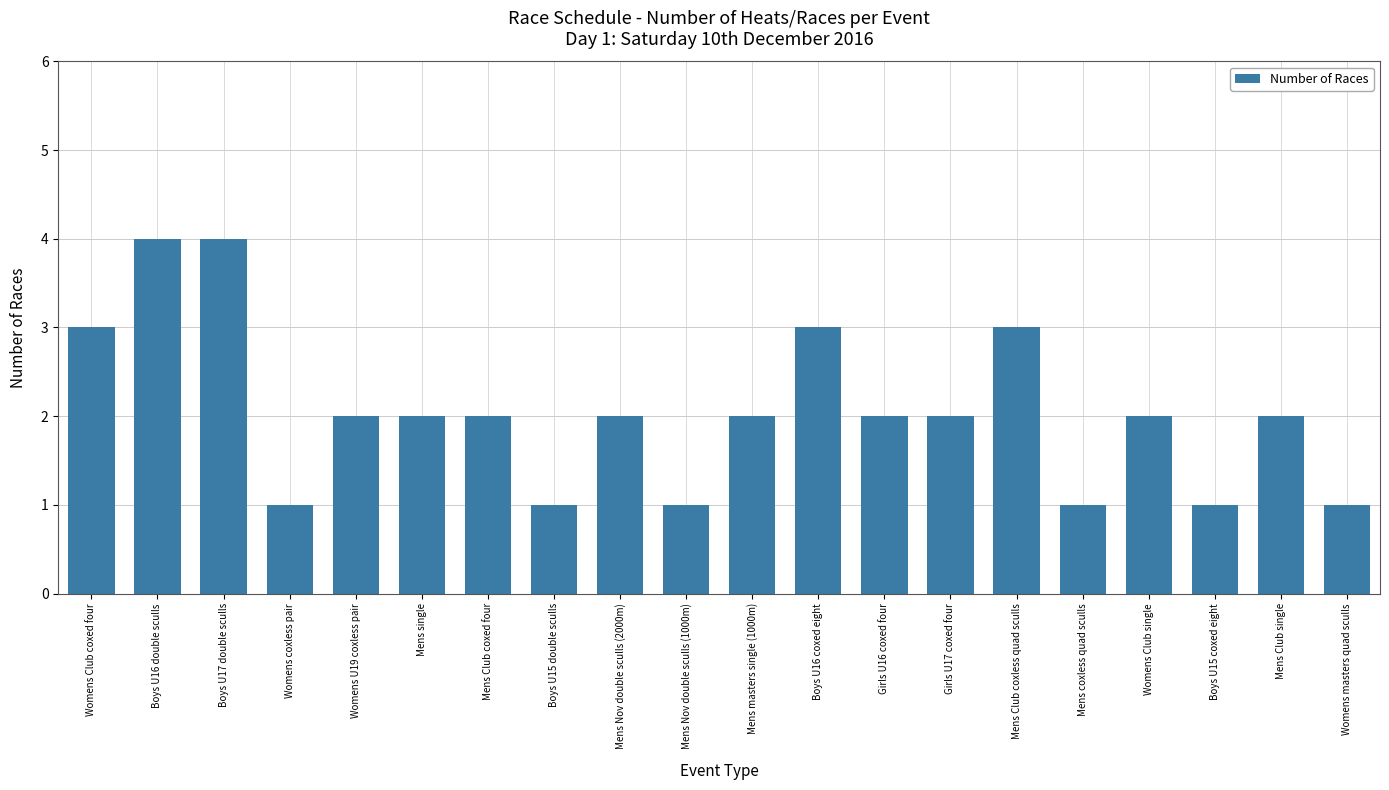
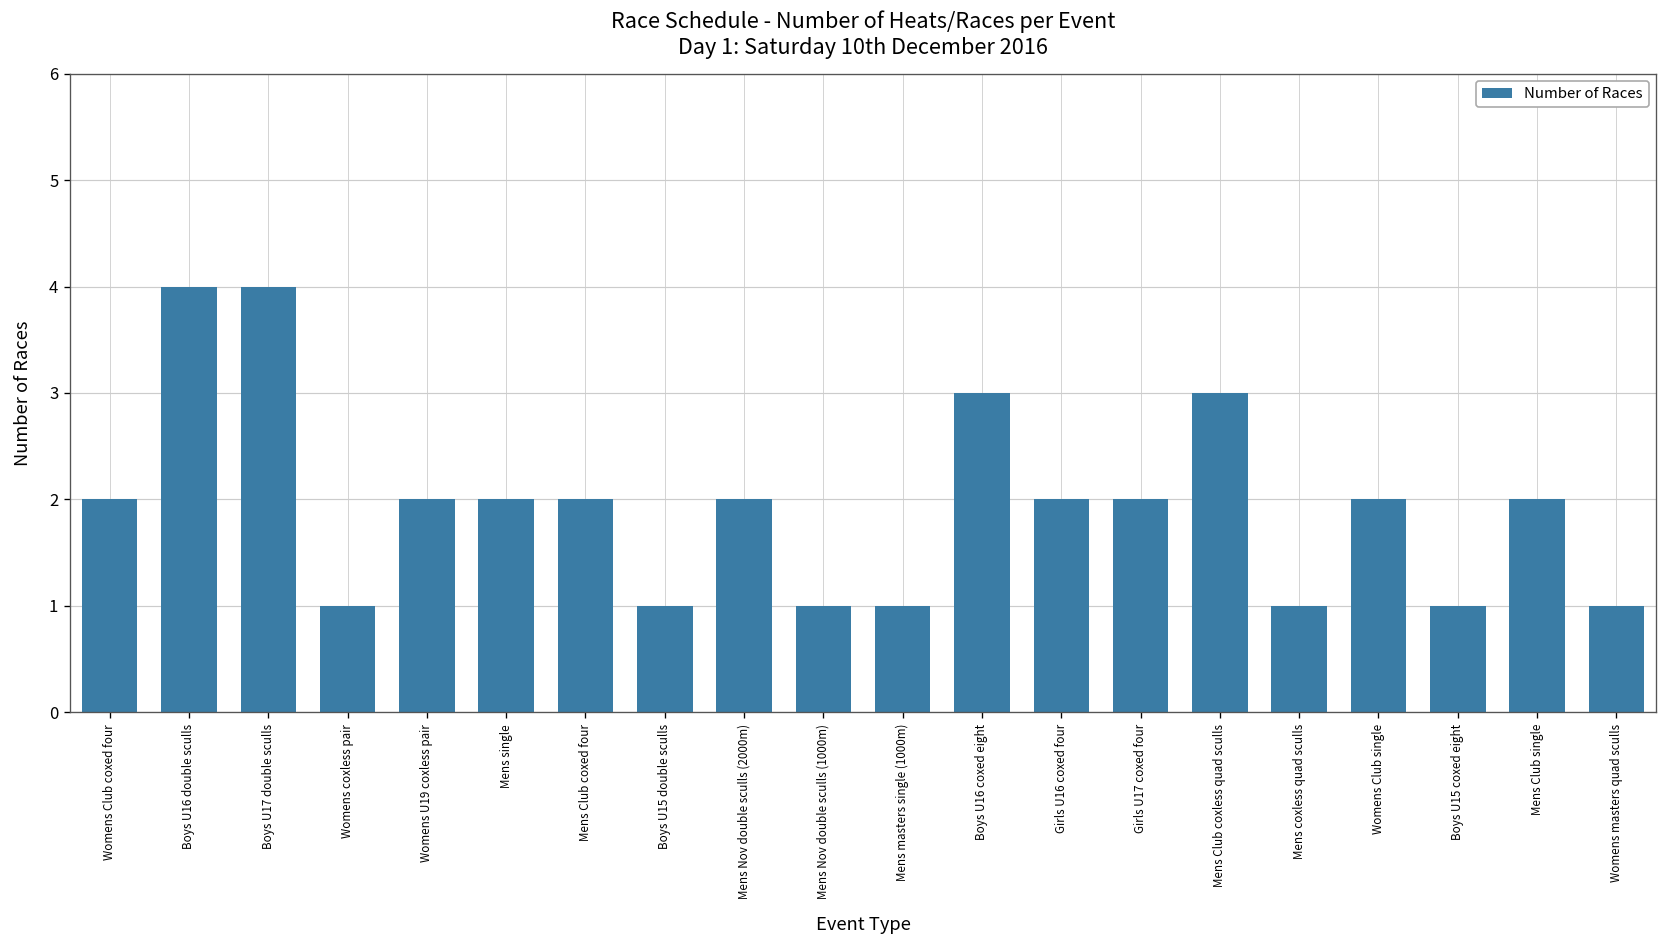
Womens Club coxed four: 3 -> 2
Mens masters single (1000m): 2 -> 1
